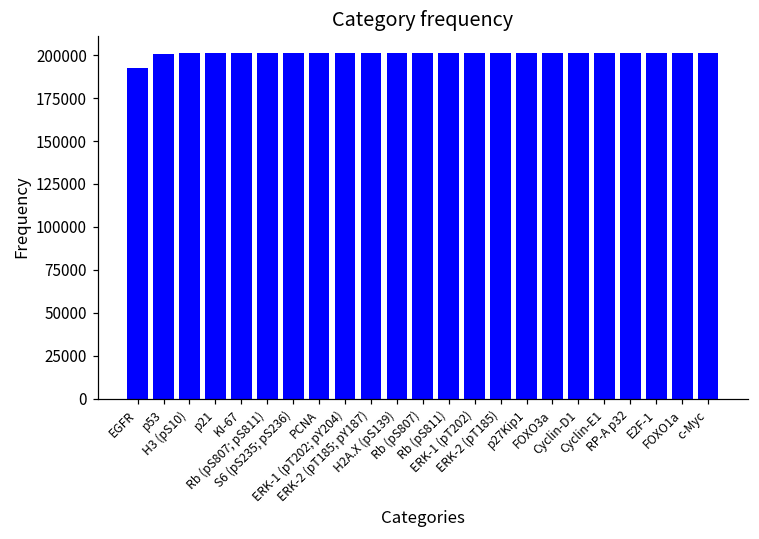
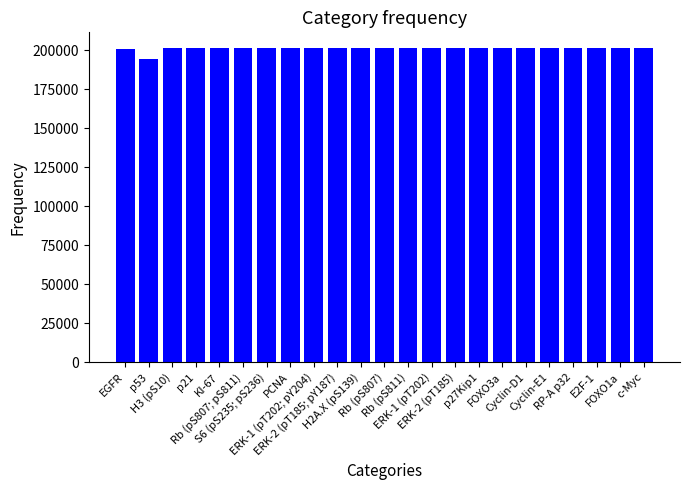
EGFR: 192000 -> 201000
p53: 201000 -> 195000
